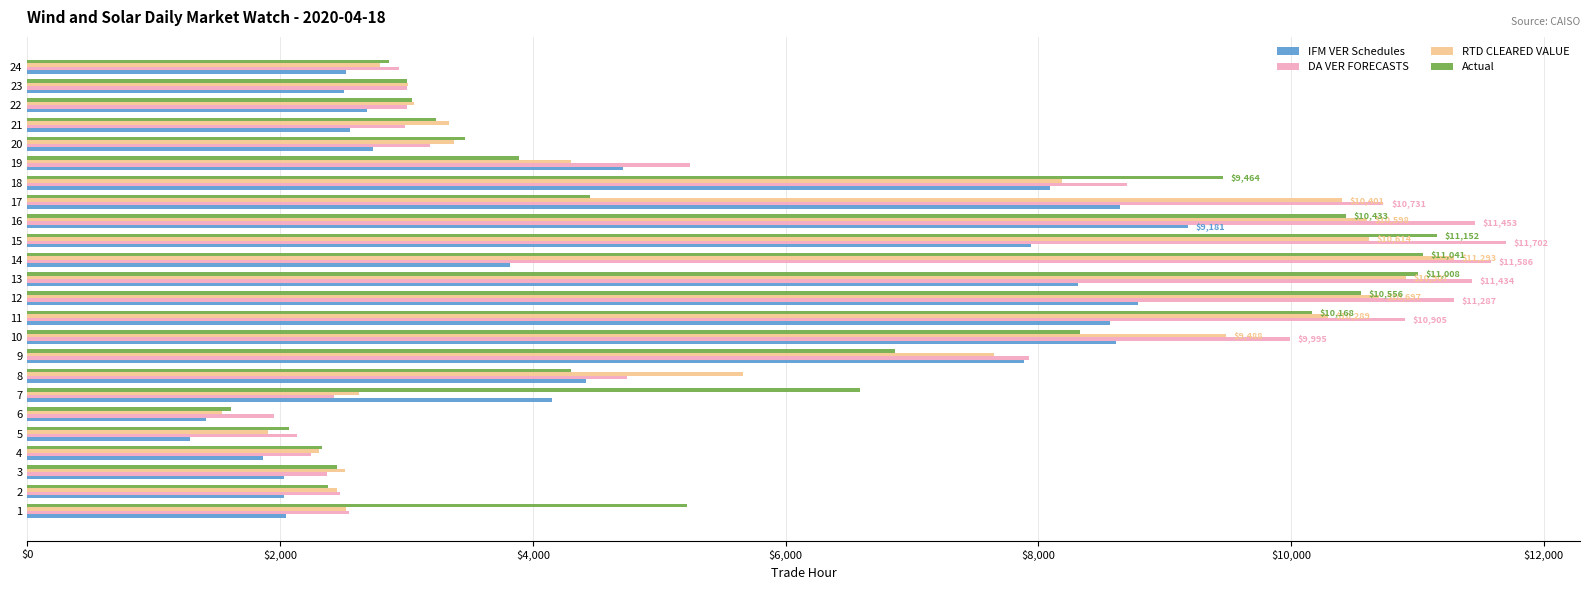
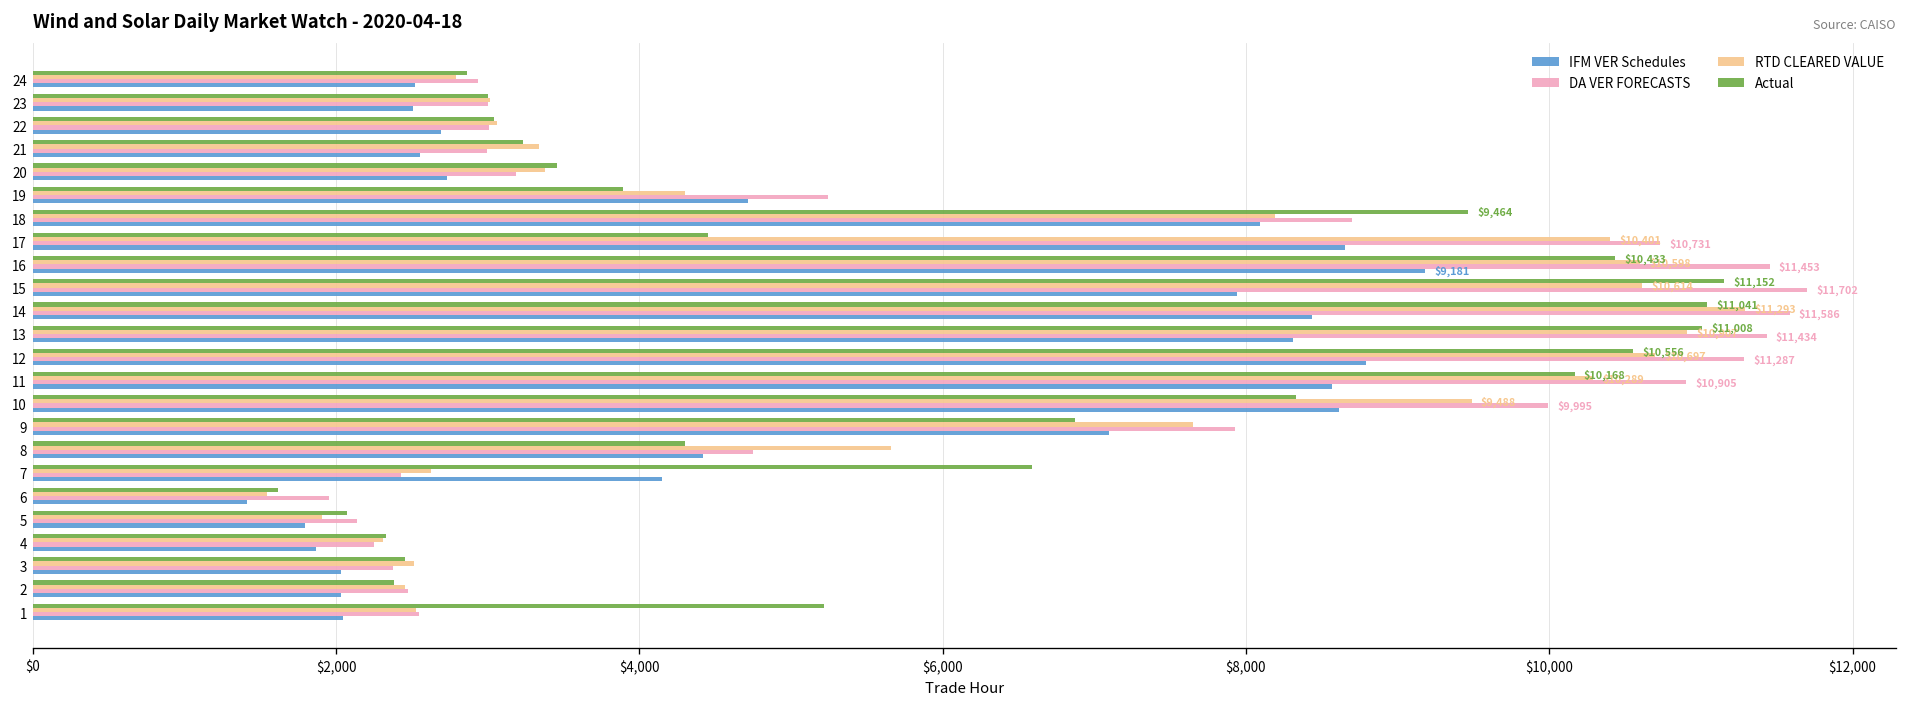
IFM VER Schedules, 14: $3,820 -> $8,440
IFM VER Schedules, 9: $7,890 -> $7,100
IFM VER Schedules, 5: $1,290 -> $1,790
